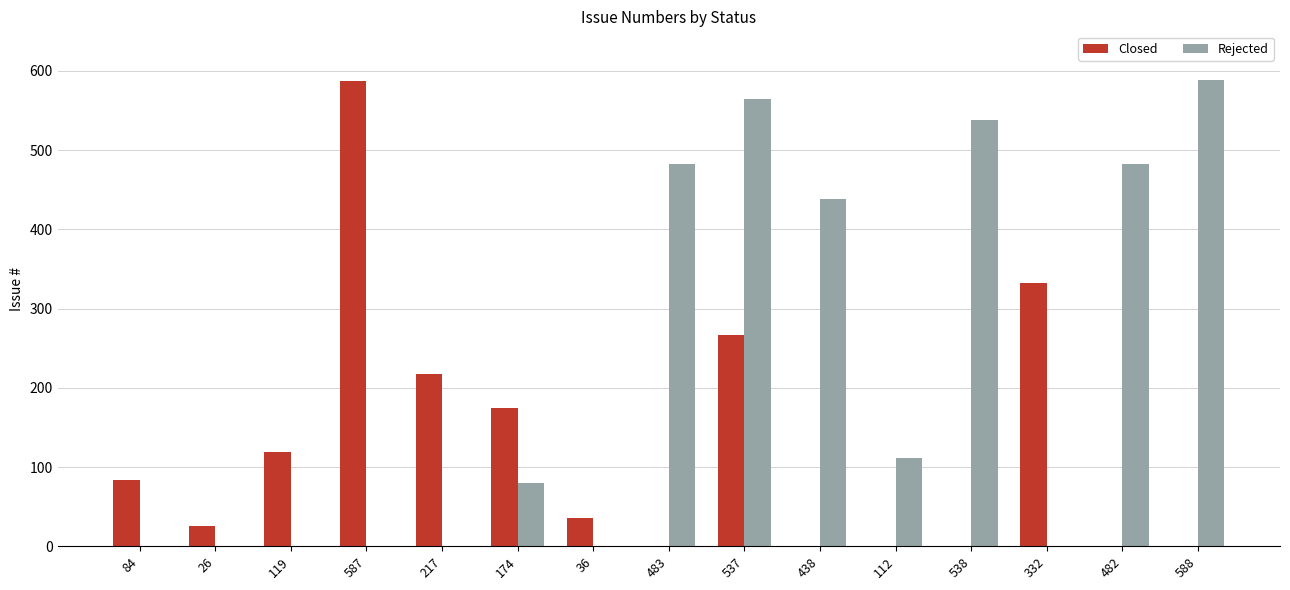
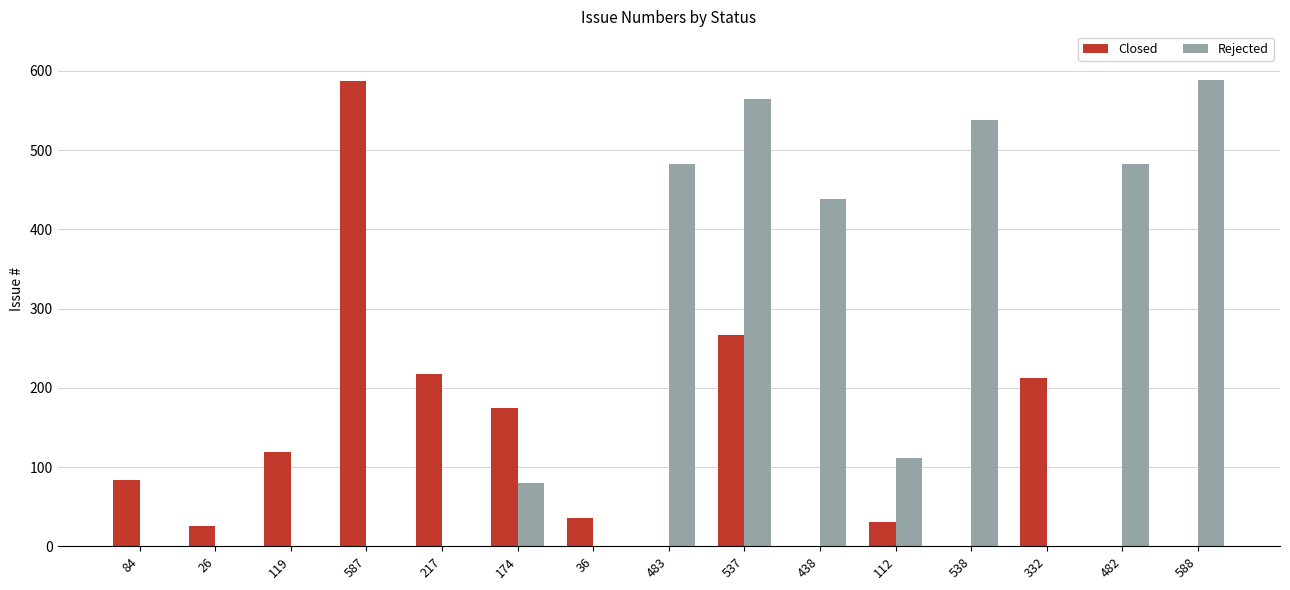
Closed, 112: 0 -> 30
Closed, 332: 330 -> 210
